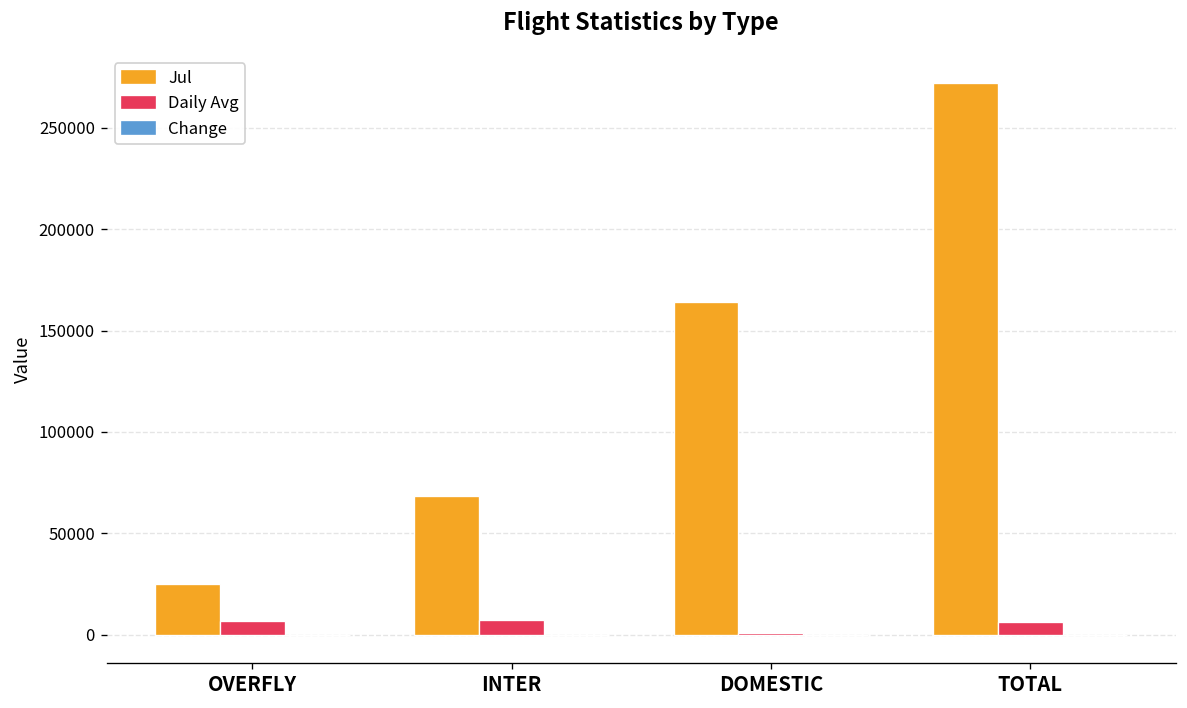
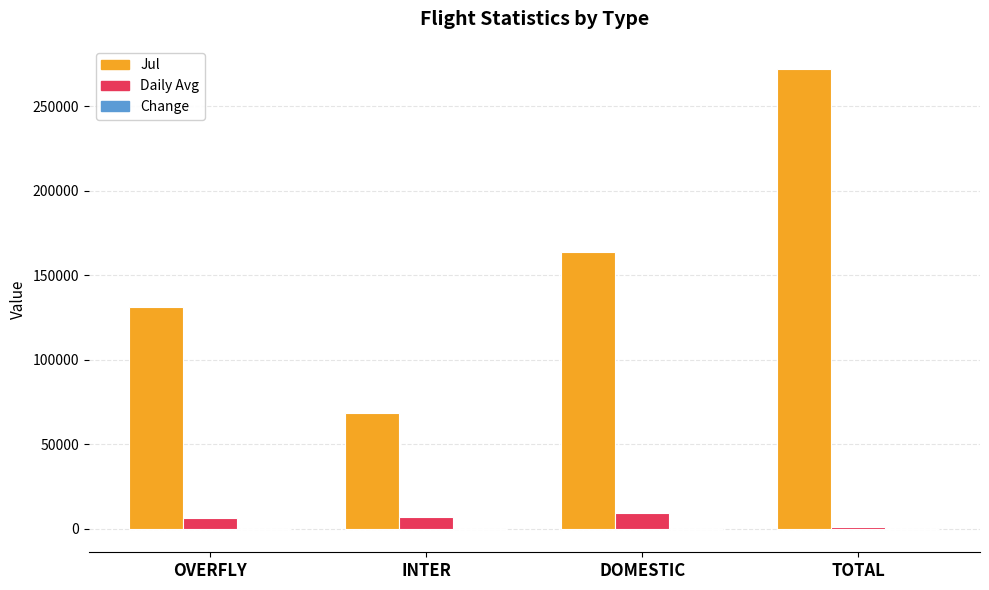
Jul, OVERFLY: 25000 -> 131000
Daily Avg, DOMESTIC: 1000 -> 10000
Daily Avg, TOTAL: 6000 -> 1000
